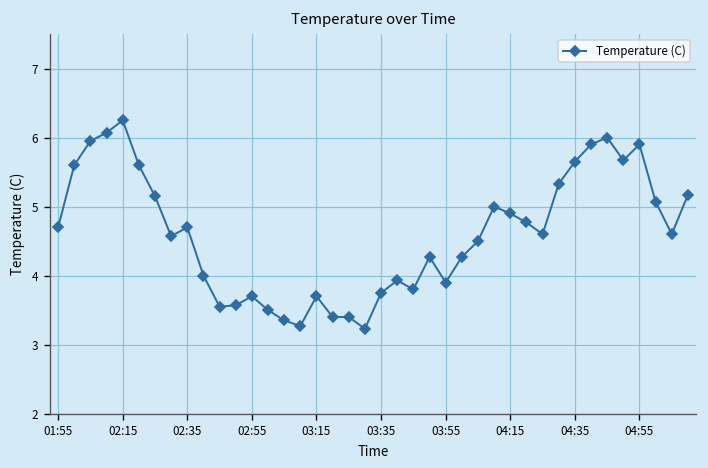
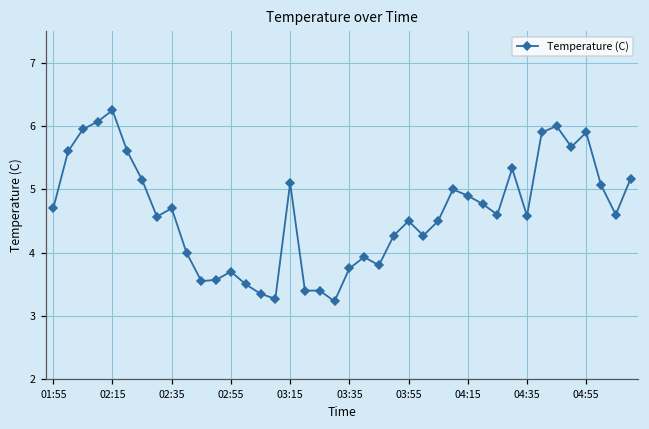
03:15: 3.7 -> 5.1
03:55: 3.9 -> 4.5
04:35: 5.7 -> 4.6
